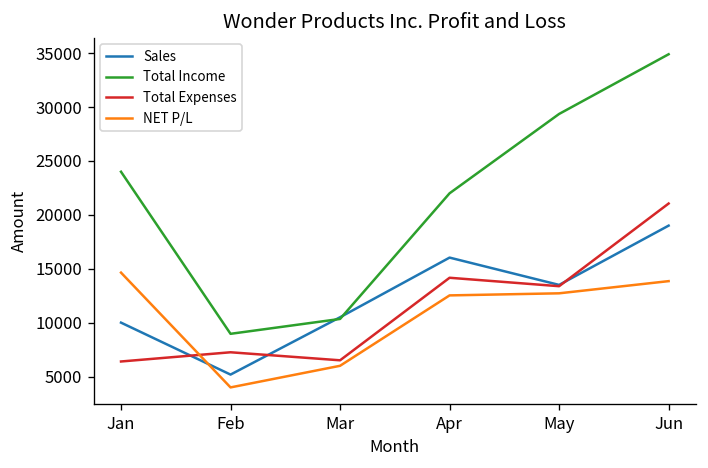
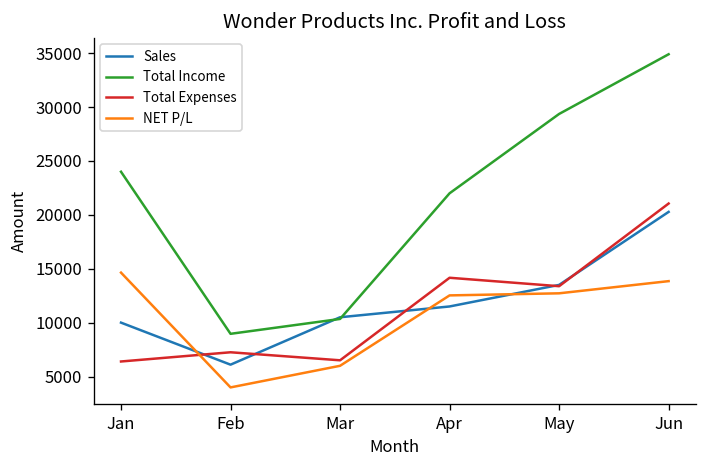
Sales, Feb: 5000 -> 6000
Sales, Apr: 16000 -> 12000
Sales, Jun: 19000 -> 20000
